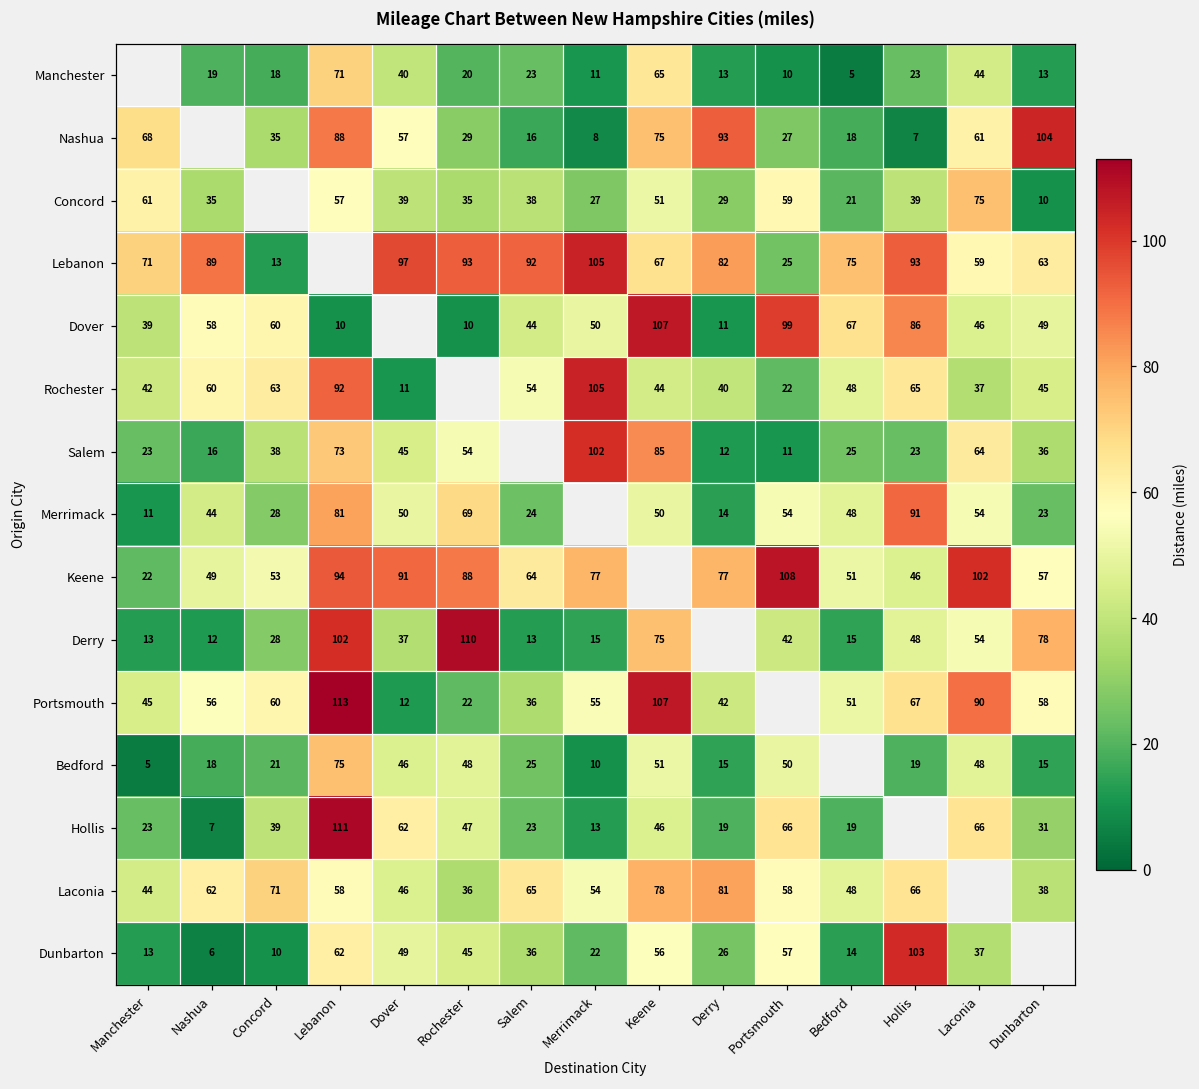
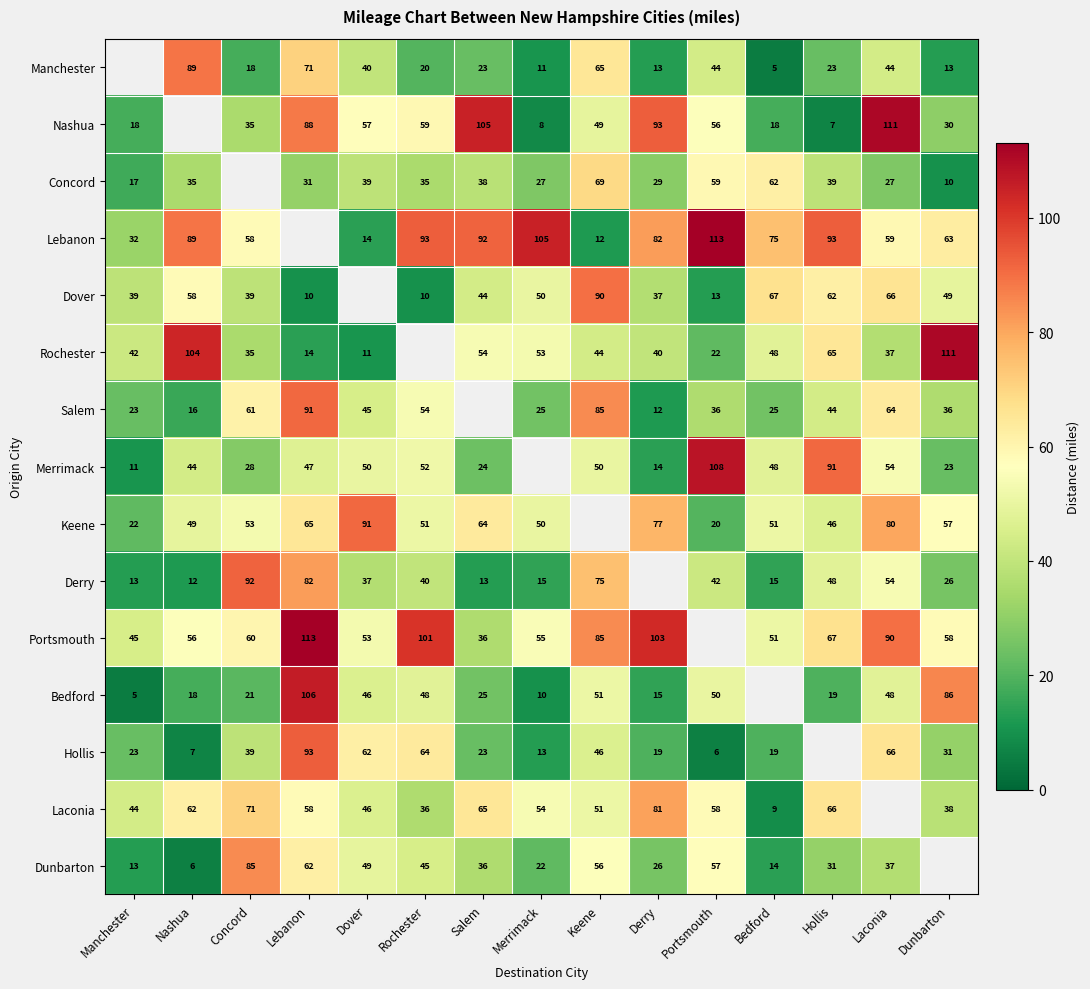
Manchester, Nashua: 19 -> 89
Manchester, Portsmouth: 10 -> 44
Nashua, Manchester: 68 -> 18
Nashua, Rochester: 29 -> 59
Nashua, Salem: 16 -> 105
Nashua, Keene: 75 -> 49
Nashua, Portsmouth: 27 -> 56
Nashua, Laconia: 61 -> 111
Nashua, Dunbarton: 104 -> 30
Concord, Manchester: 61 -> 17
Concord, Lebanon: 57 -> 31
Concord, Keene: 51 -> 69
Concord, Bedford: 21 -> 62
Concord, Laconia: 75 -> 27
Lebanon, Manchester: 71 -> 32
Lebanon, Concord: 13 -> 58
Lebanon, Dover: 97 -> 14
Lebanon, Keene: 67 -> 12
Lebanon, Portsmouth: 25 -> 113
Dover, Concord: 60 -> 39
Dover, Keene: 107 -> 90
Dover, Derry: 11 -> 37
Dover, Portsmouth: 99 -> 13
Dover, Hollis: 86 -> 62
Dover, Laconia: 46 -> 66
Rochester, Nashua: 60 -> 104
Rochester, Concord: 63 -> 35
Rochester, Lebanon: 92 -> 14
Rochester, Merrimack: 105 -> 53
Rochester, Dunbarton: 45 -> 111
Salem, Concord: 38 -> 61
Salem, Lebanon: 73 -> 91
Salem, Merrimack: 102 -> 25
Salem, Portsmouth: 11 -> 36
Salem, Hollis: 23 -> 44
Merrimack, Lebanon: 81 -> 47
Merrimack, Rochester: 69 -> 52
Merrimack, Portsmouth: 54 -> 108
Keene, Lebanon: 94 -> 65
Keene, Rochester: 88 -> 51
Keene, Merrimack: 77 -> 50
Keene, Portsmouth: 108 -> 20
Keene, Laconia: 102 -> 80
Derry, Concord: 28 -> 92
Derry, Lebanon: 102 -> 82
Derry, Rochester: 110 -> 40
Derry, Dunbarton: 78 -> 26
Portsmouth, Dover: 12 -> 53
Portsmouth, Rochester: 22 -> 101
Portsmouth, Keene: 107 -> 85
Portsmouth, Derry: 42 -> 103
Bedford, Lebanon: 75 -> 106
Bedford, Dunbarton: 15 -> 86
Hollis, Lebanon: 111 -> 93
Hollis, Rochester: 47 -> 64
Hollis, Portsmouth: 66 -> 6
Laconia, Keene: 78 -> 51
Laconia, Bedford: 48 -> 9
Dunbarton, Concord: 10 -> 85
Dunbarton, Hollis: 103 -> 31
